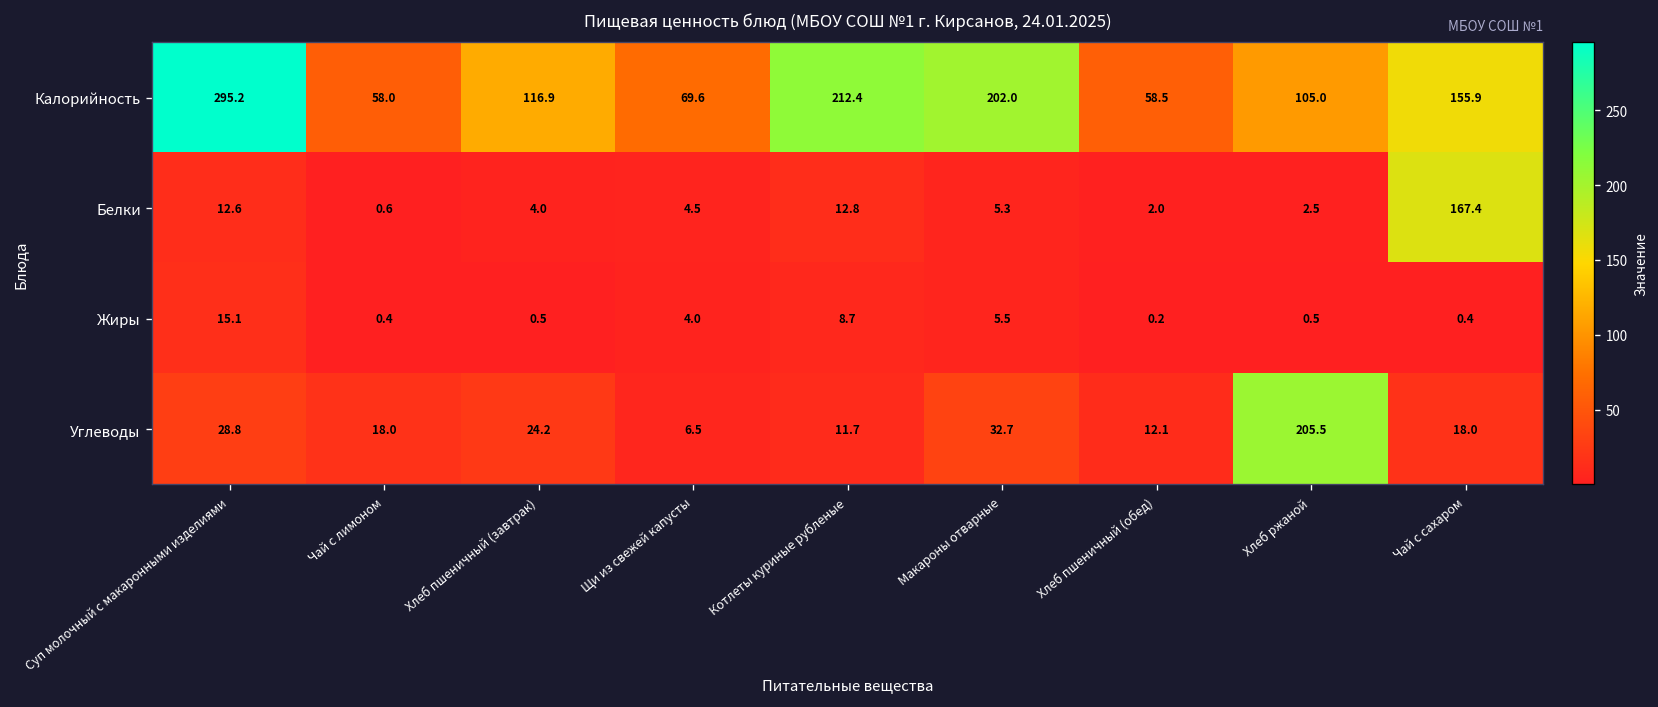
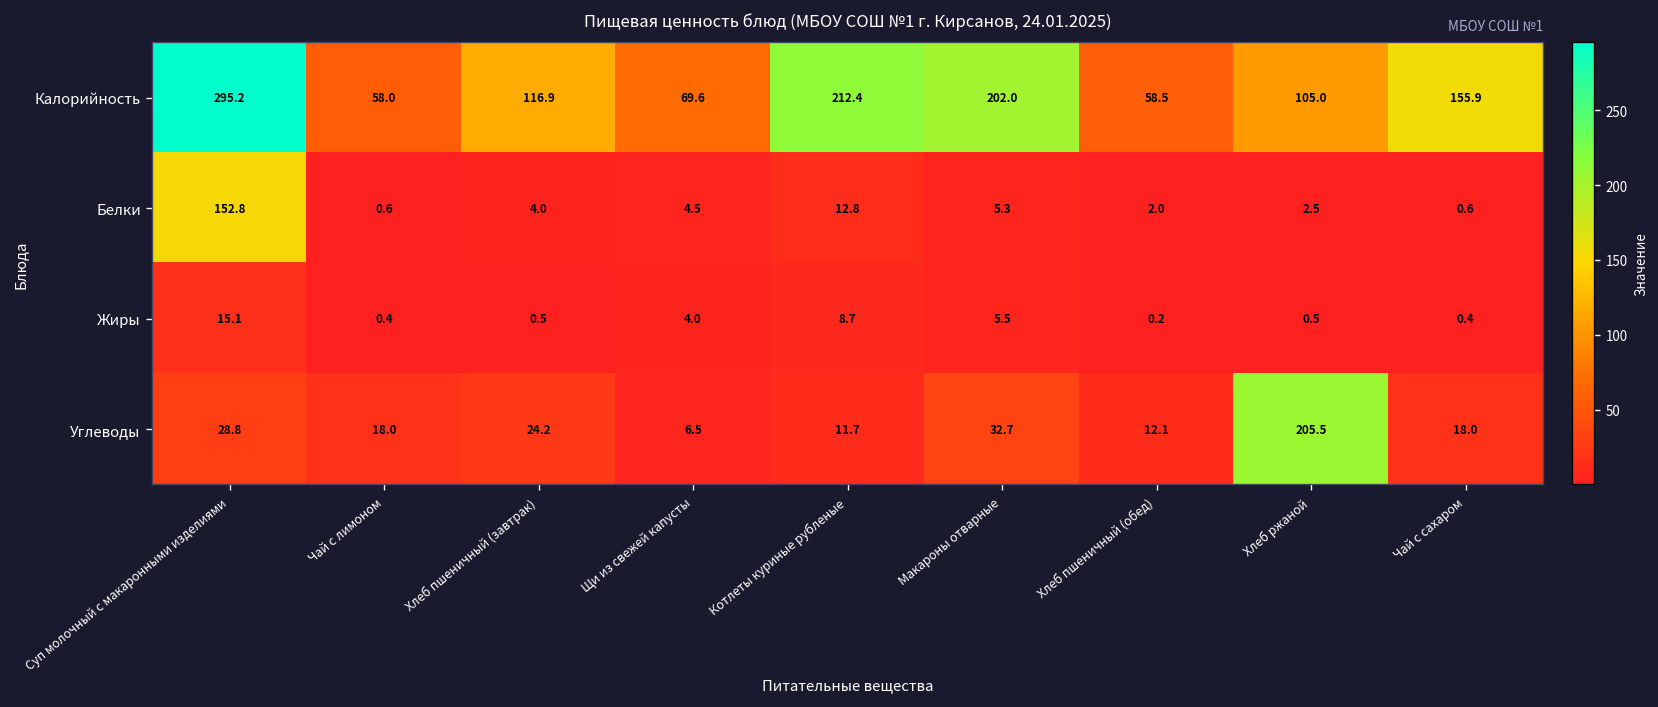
Белки, Суп молочный с макаронными изделиями: 12.6 -> 152.8
Белки, Чай с сахаром: 167.4 -> 0.6
